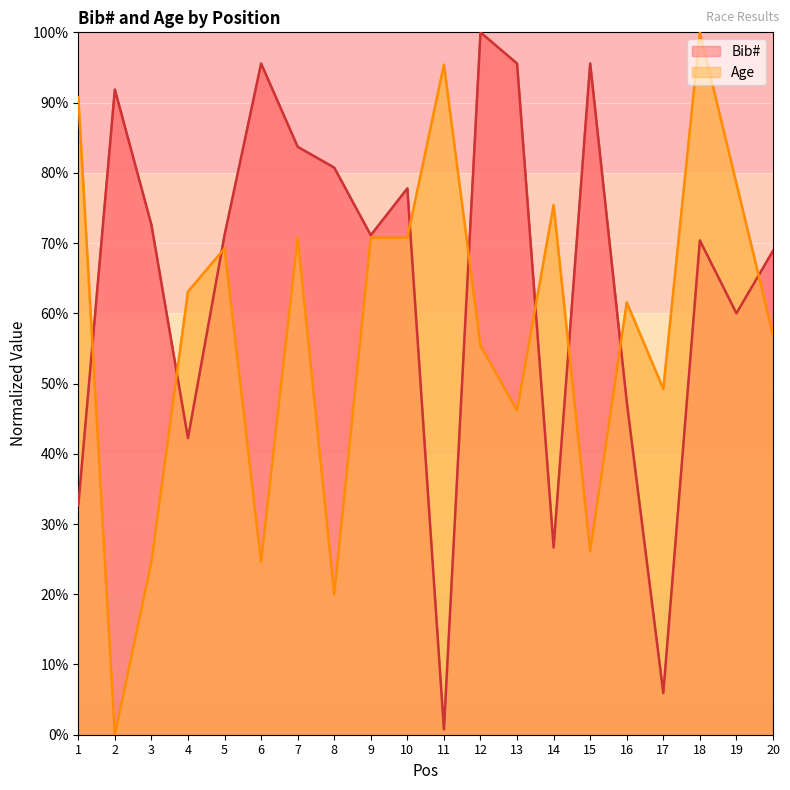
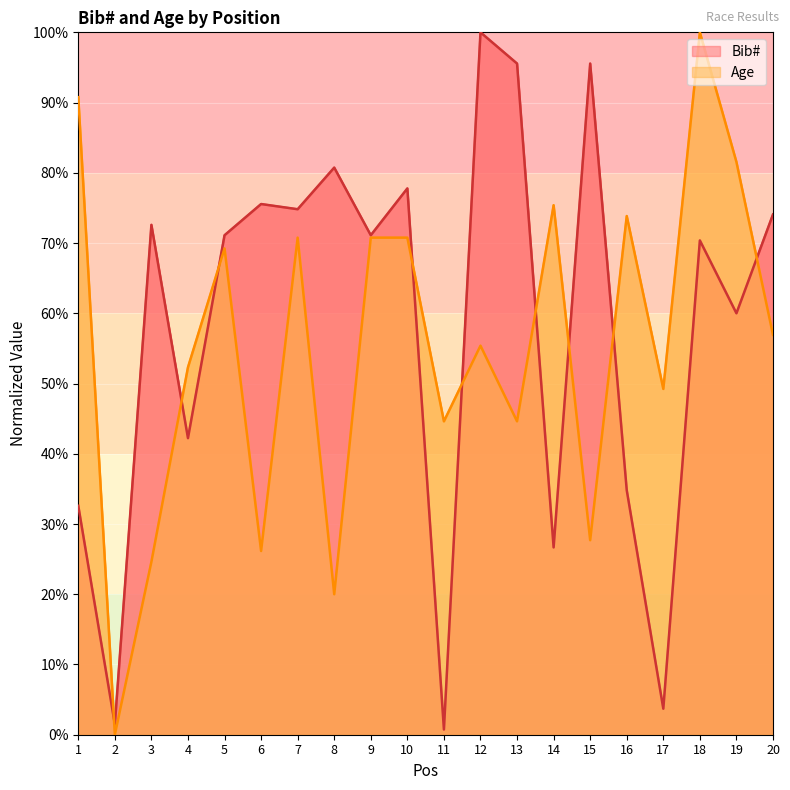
Bib#, 2: 92% -> 1%
Age, 4: 63% -> 52%
Bib#, 6: 96% -> 76%
Age, 6: 25% -> 26%
Bib#, 7: 84% -> 75%
Age, 11: 95% -> 45%
Age, 13: 46% -> 45%
Age, 15: 26% -> 28%
Bib#, 16: 47% -> 35%
Age, 16: 62% -> 74%
Bib#, 17: 6% -> 4%
Age, 19: 78% -> 82%
Bib#, 20: 69% -> 74%
